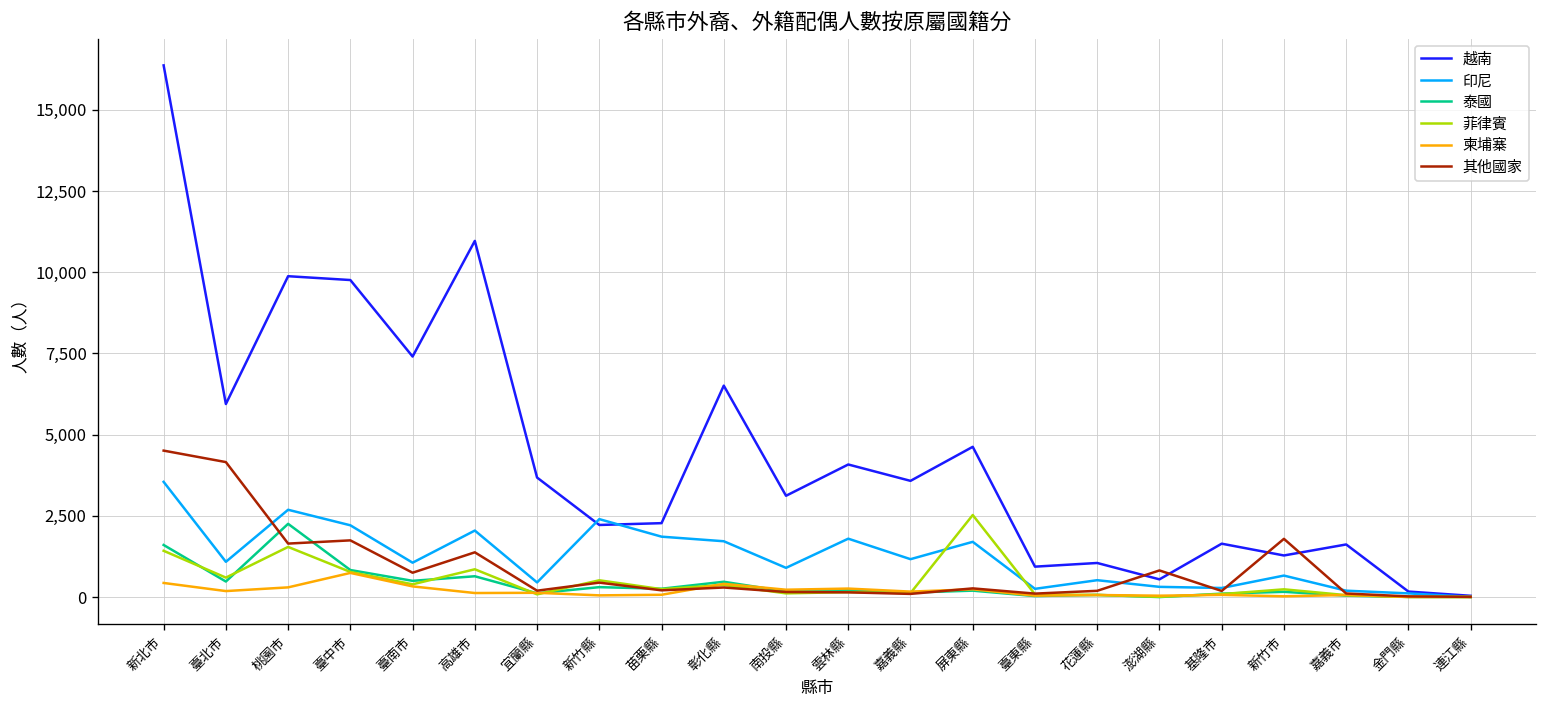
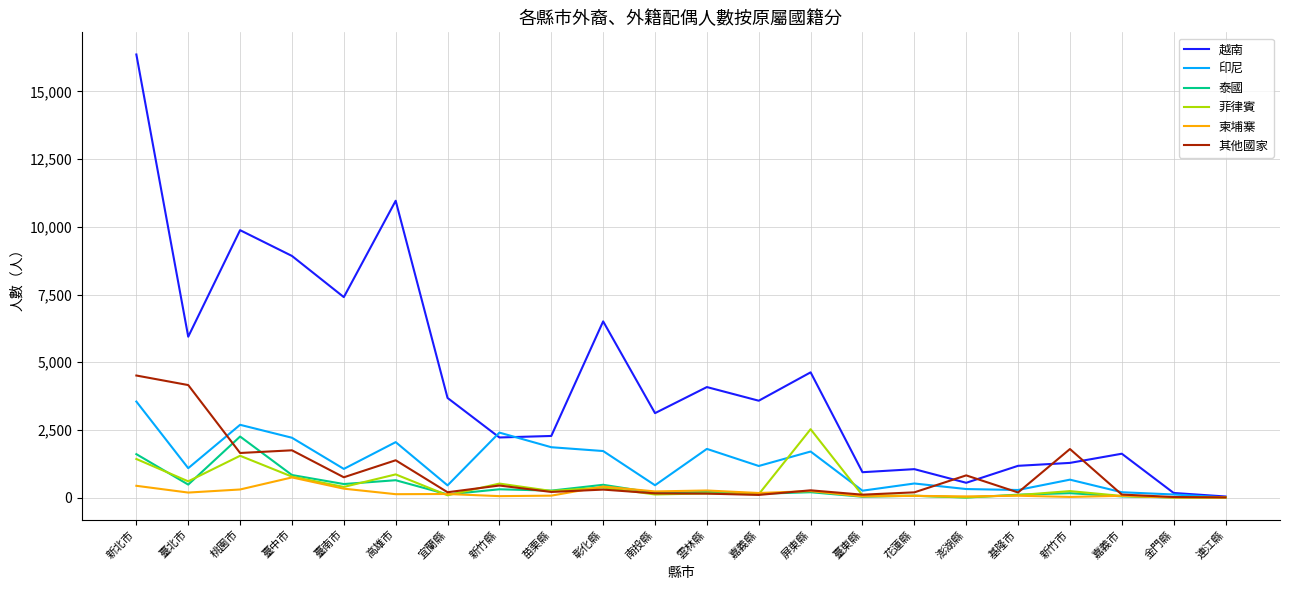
越南, 臺中市: 9,800 -> 8,900
印尼, 南投縣: 900 -> 500
越南, 基隆市: 1,600 -> 1,200
